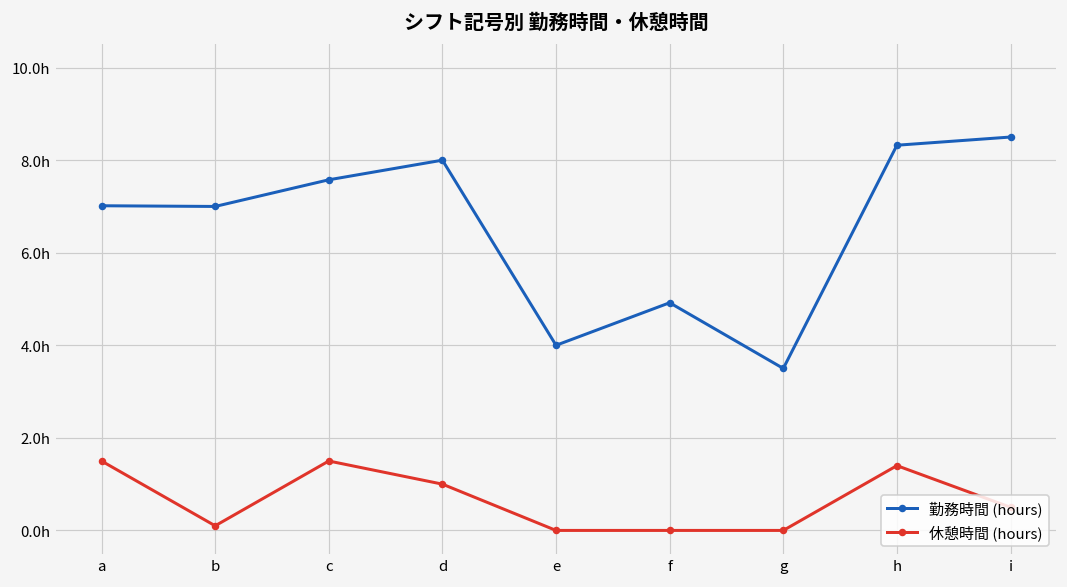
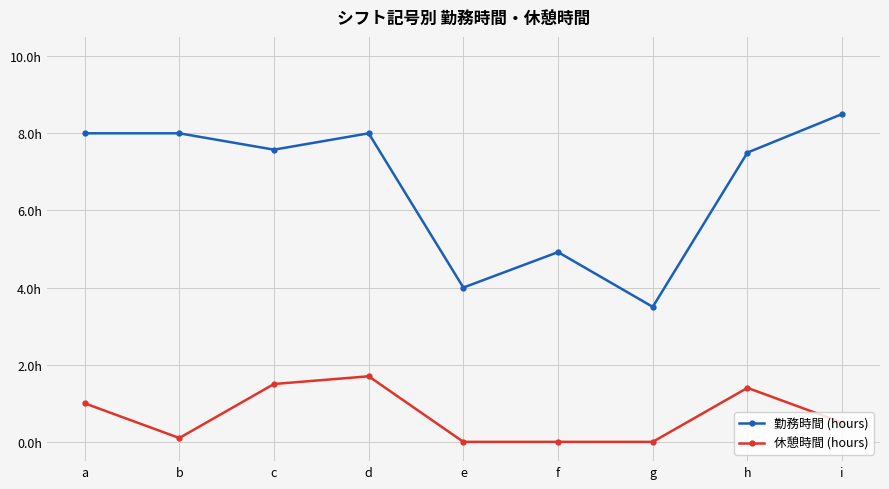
勤務時間 (hours), a: 7.0h -> 8.0h
休憩時間 (hours), a: 1.5h -> 1.0h
勤務時間 (hours), b: 7h -> 8h
休憩時間 (hours), d: 1.0h -> 1.7h
勤務時間 (hours), h: 8.3h -> 7.5h
